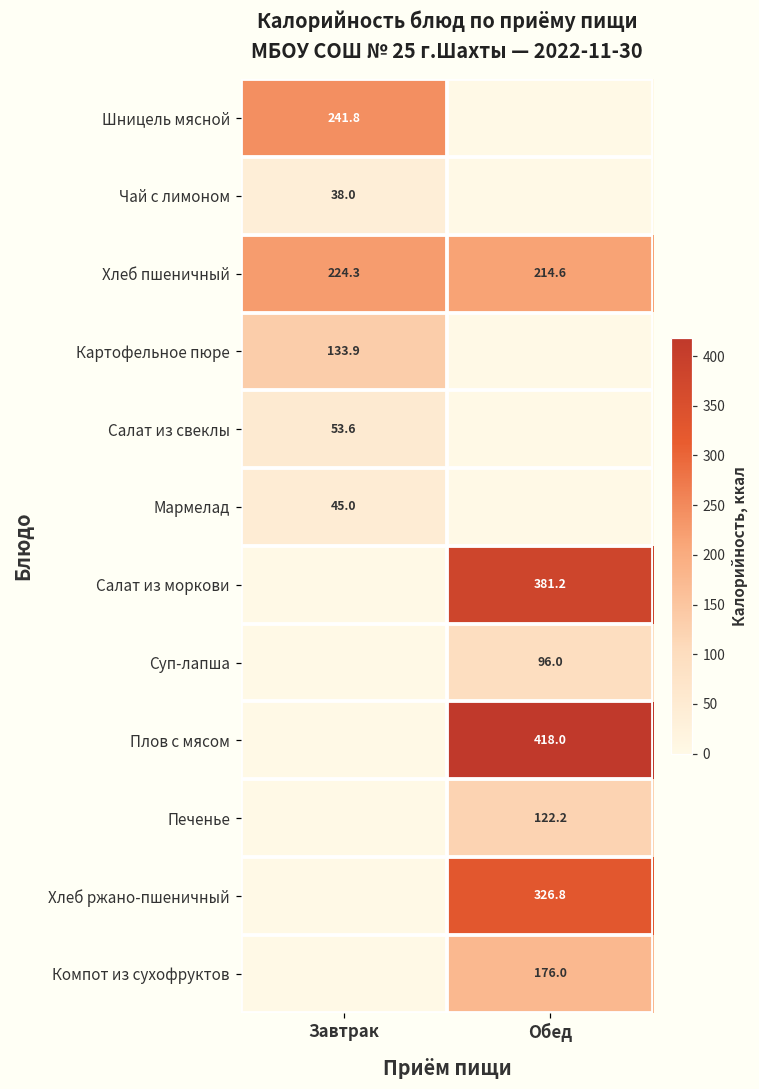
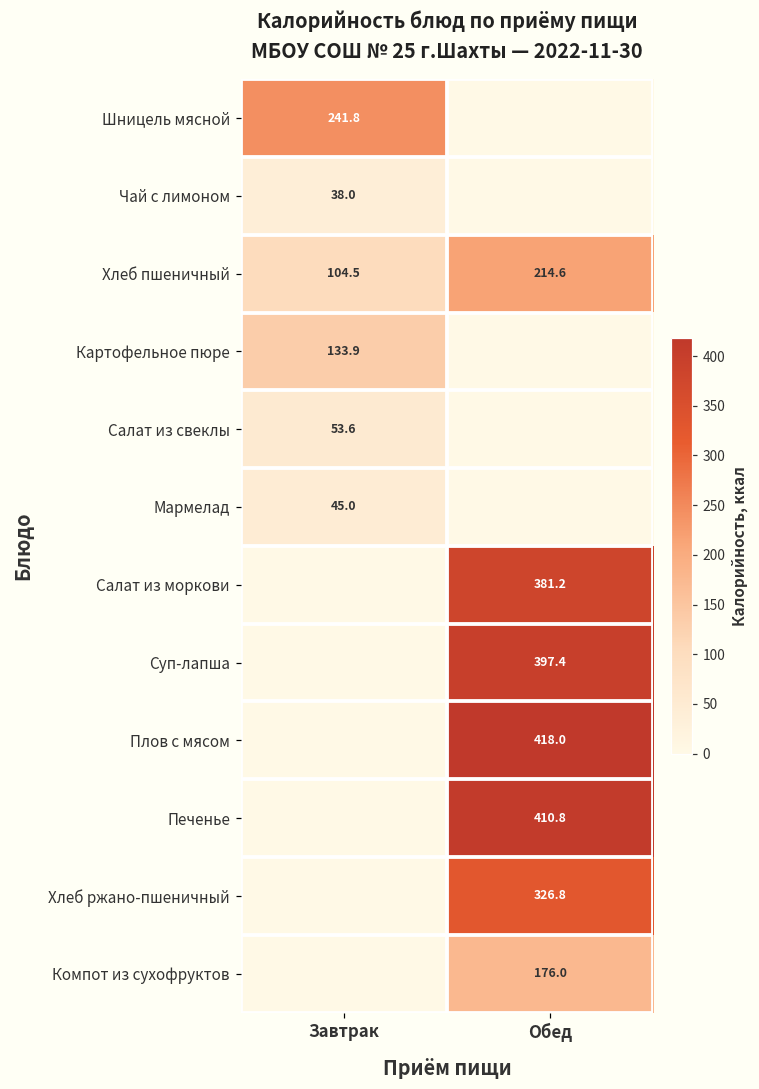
Хлеб пшеничный, Завтрак: 224.3 -> 104.5
Суп-лапша, Обед: 96.0 -> 397.4
Печенье, Обед: 122.2 -> 410.8
